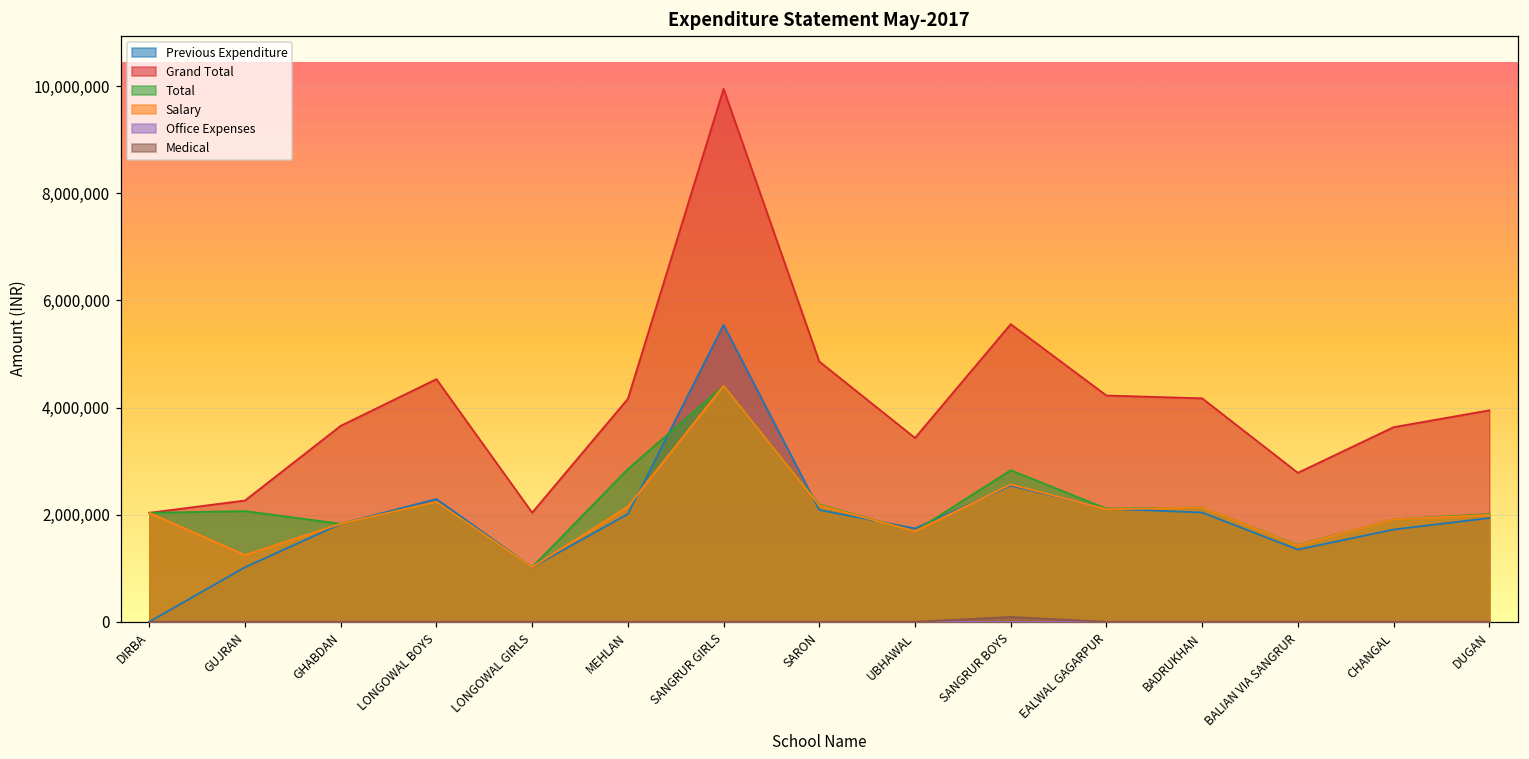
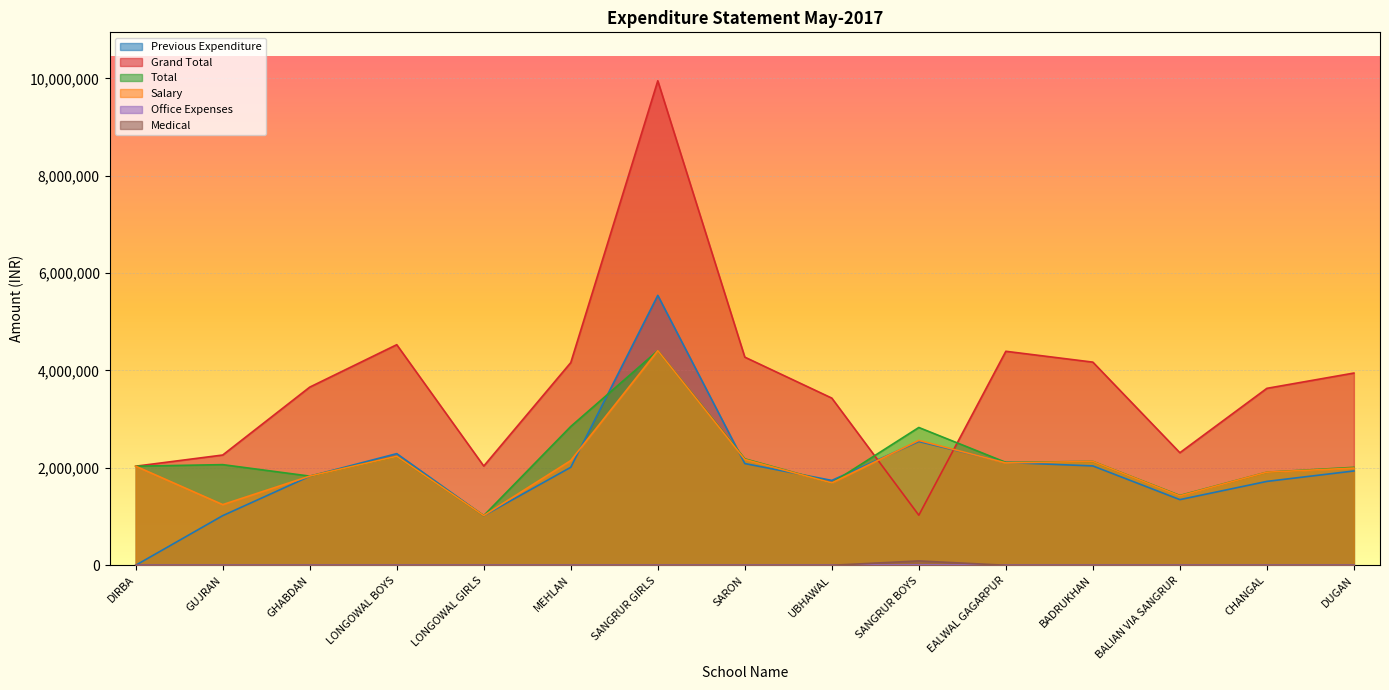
Grand Total, SARON: 4,900,000 -> 4,300,000
Grand Total, SANGRUR BOYS: 5,600,000 -> 1,000,000
Grand Total, EALWAL GAGARPUR: 4,200,000 -> 4,400,000
Grand Total, BALIAN VIA SANGRUR: 2,800,000 -> 2,300,000
